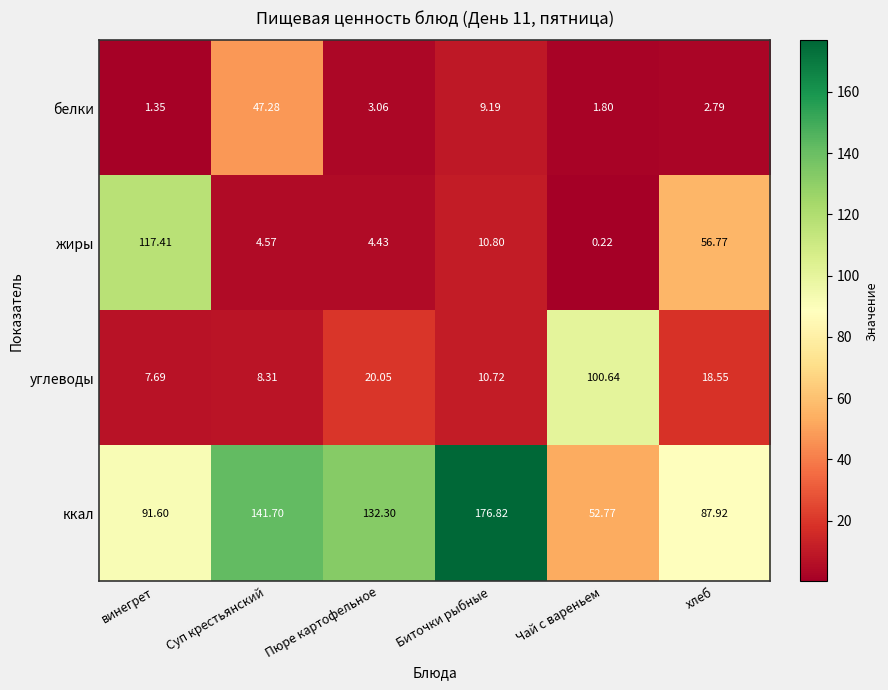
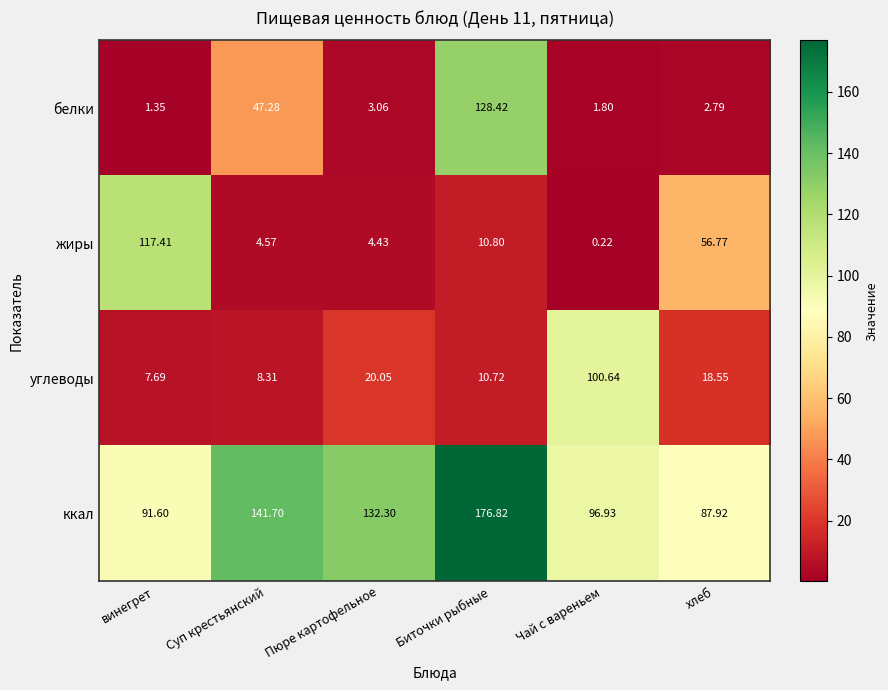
белки, Биточки рыбные: 9.19 -> 128.42
ккал, Чай с вареньем: 52.77 -> 96.93
